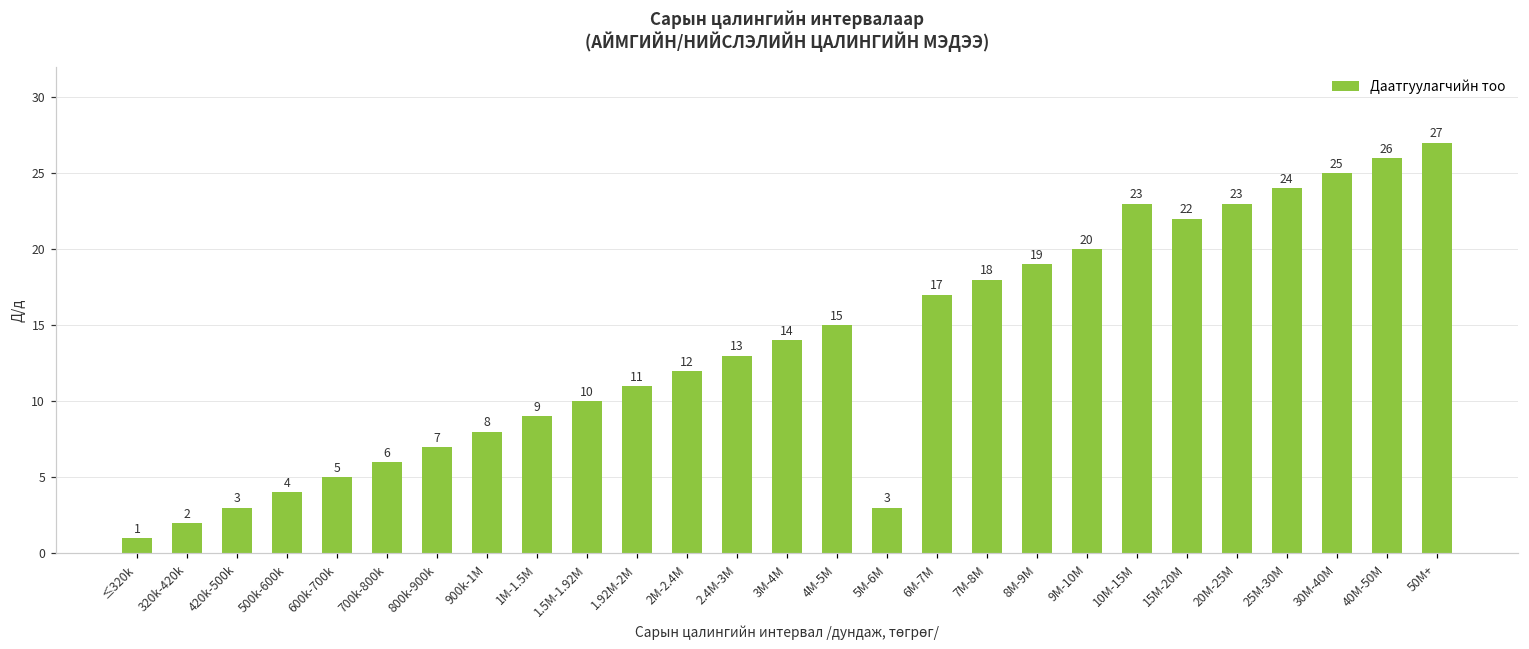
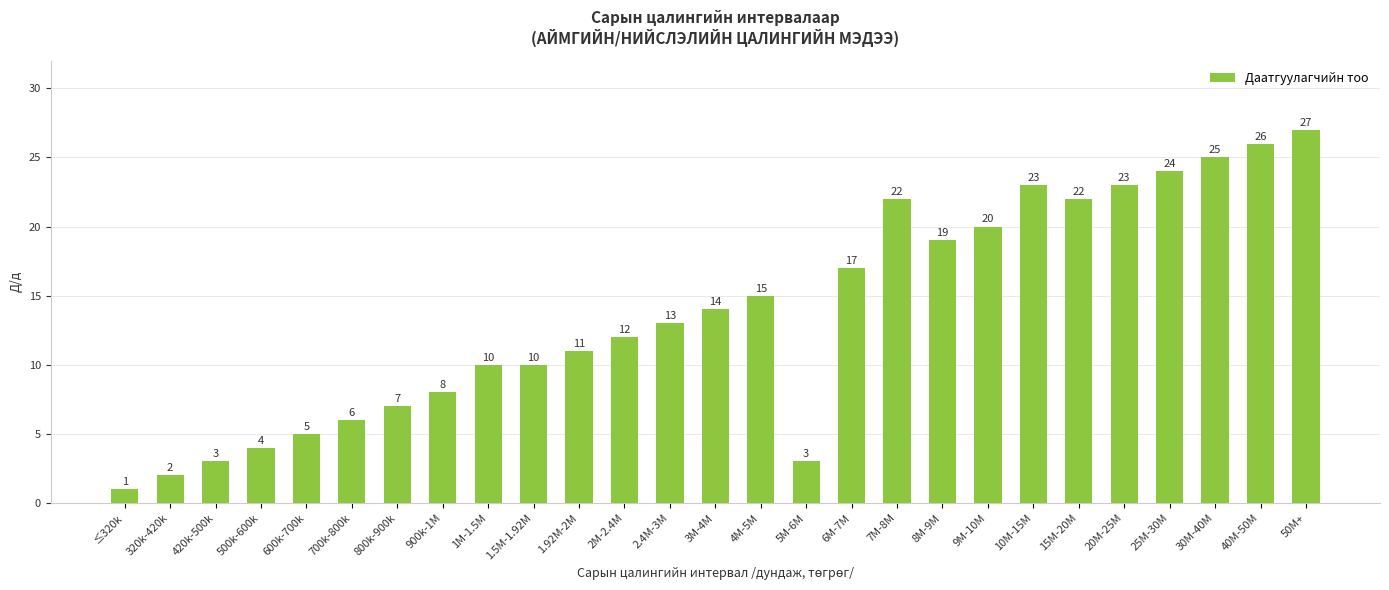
1M-1.5M: 9 -> 10
7M-8M: 18 -> 22
